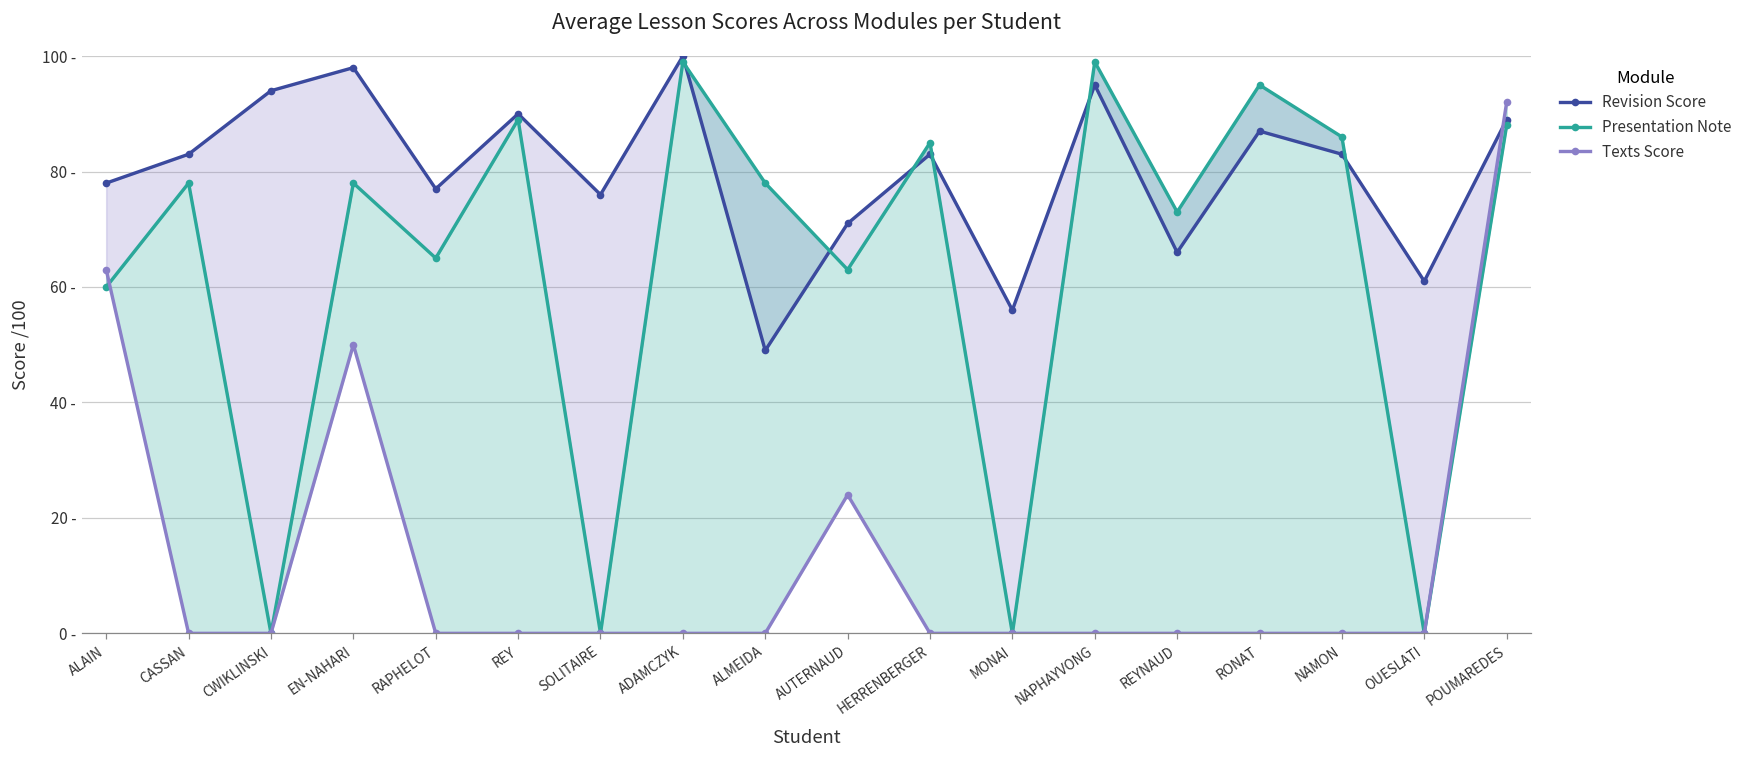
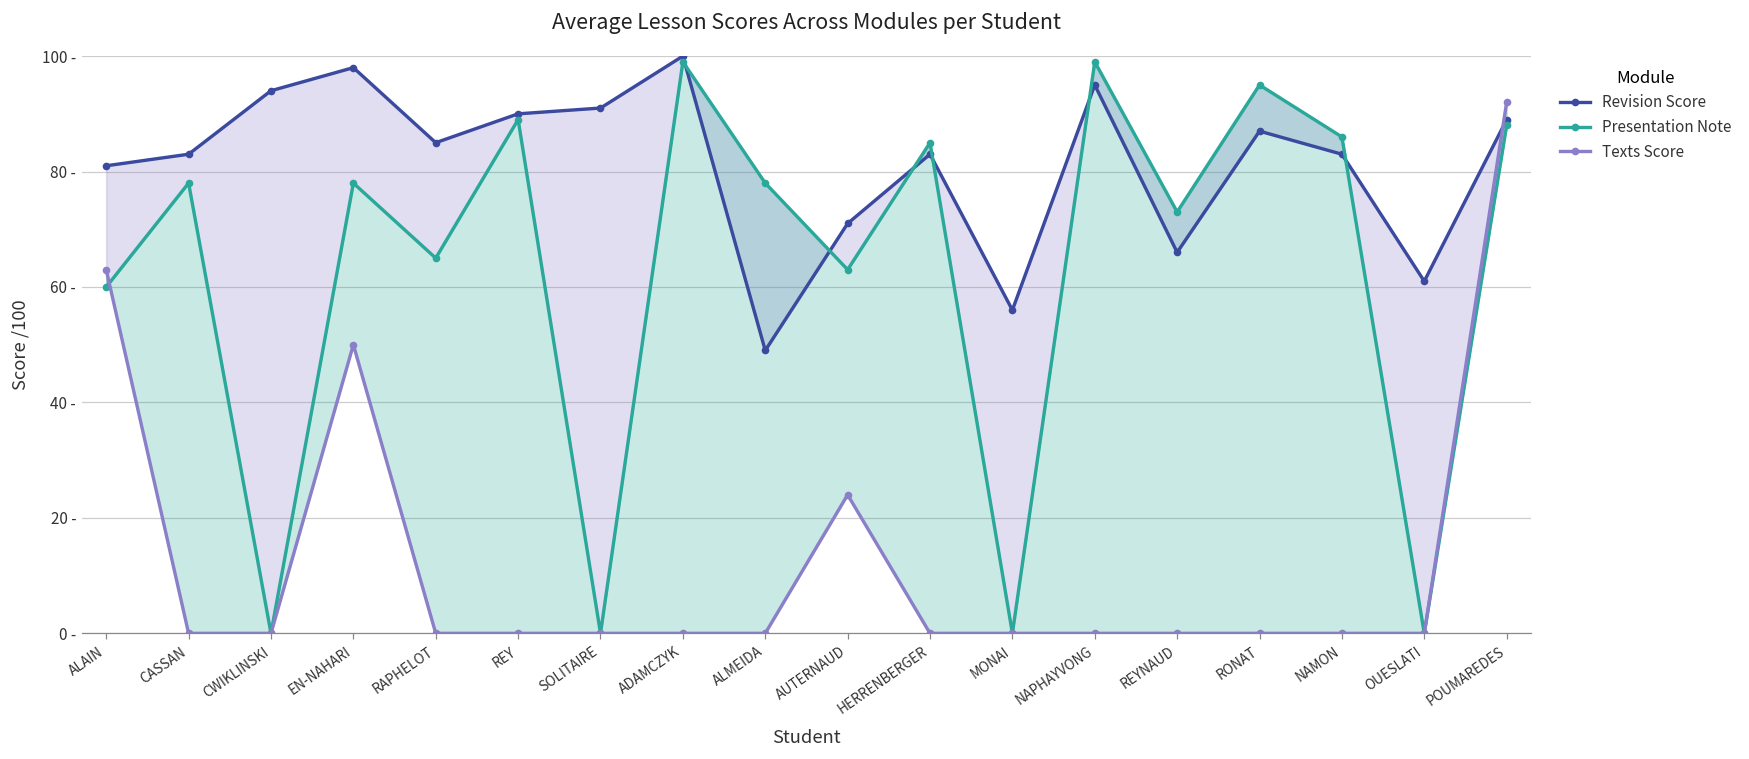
Revision Score, ALAIN: 78 - -> 81 -
Revision Score, RAPHELOT: 77 - -> 85 -
Revision Score, SOLITAIRE: 76 - -> 91 -
